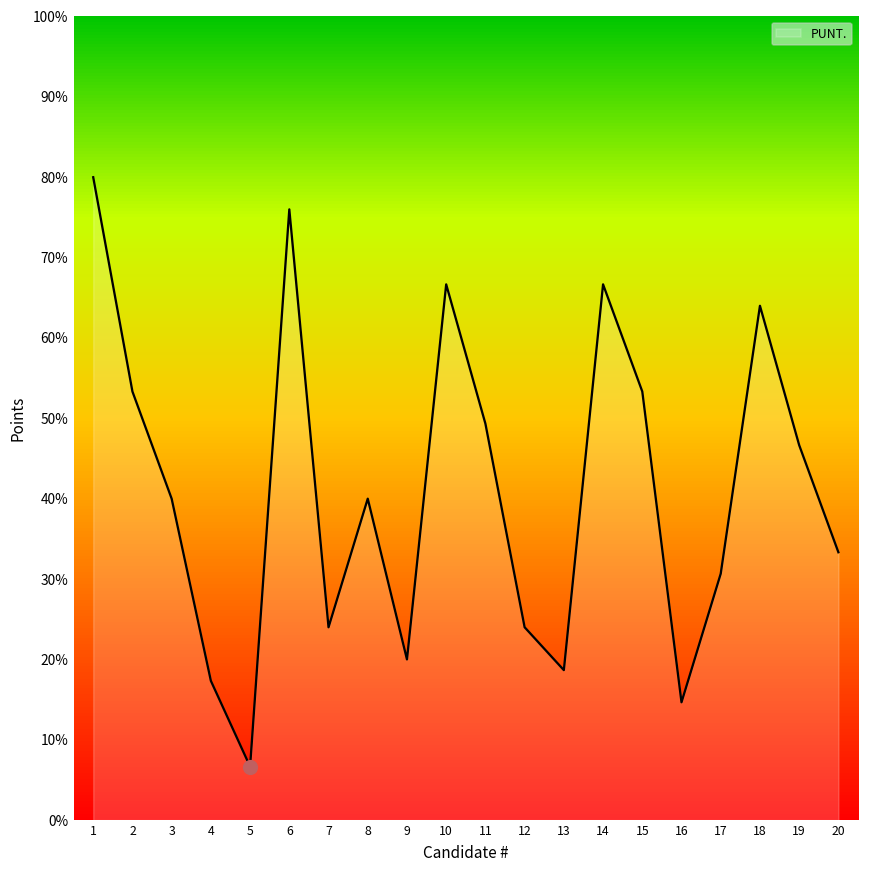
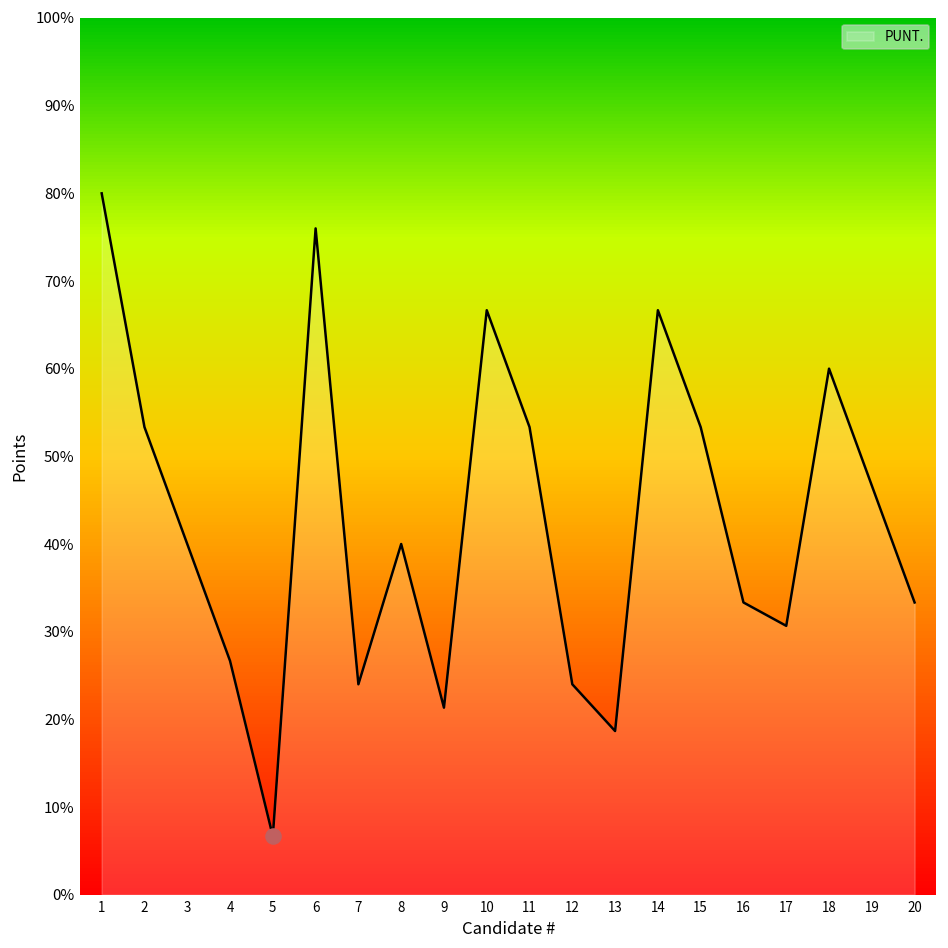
PUNT., 4: 17% -> 27%
PUNT., 9: 20% -> 21%
PUNT., 11: 49% -> 53%
PUNT., 16: 15% -> 33%
PUNT., 18: 64% -> 60%
